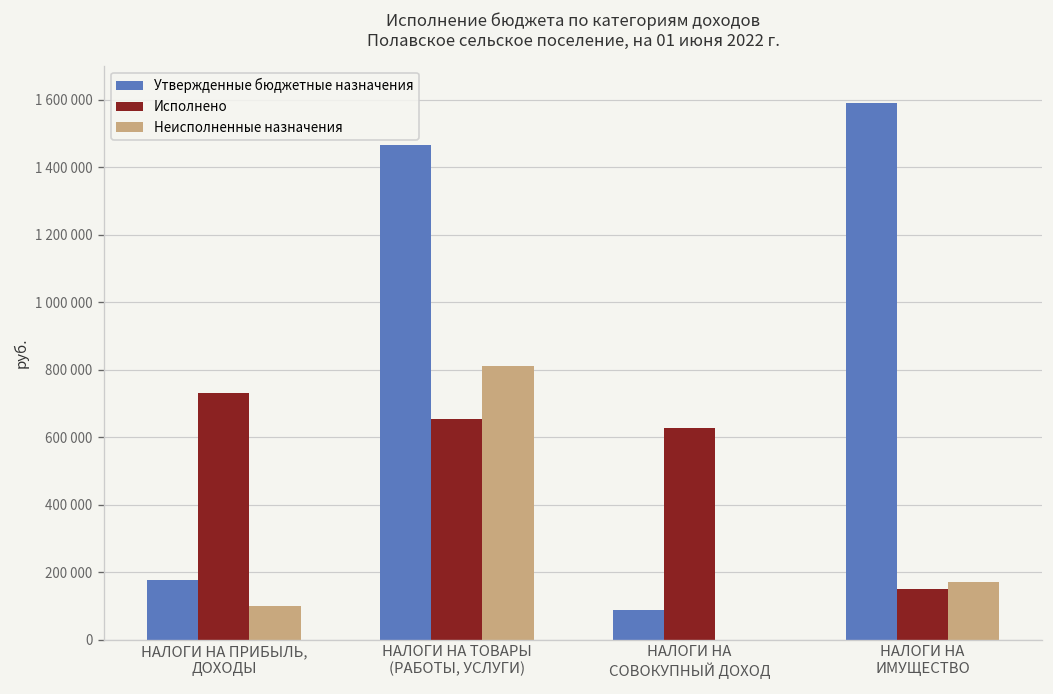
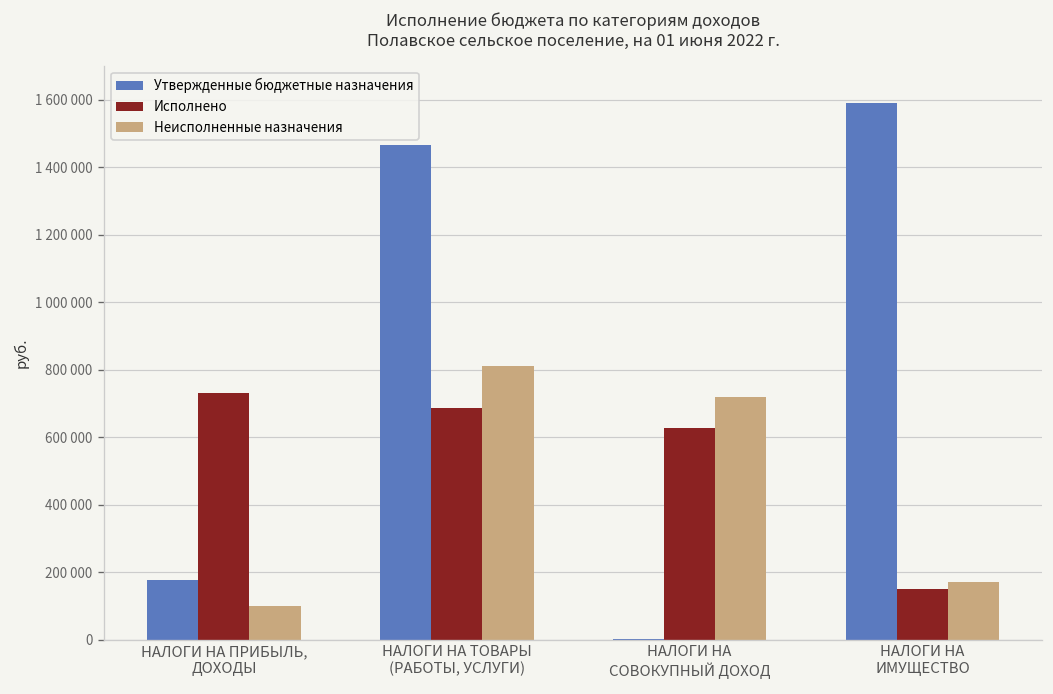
Исполнено, НАЛОГИ НА ТОВАРЫ (РАБОТЫ, УСЛУГИ): 660000 -> 690000
Утвержденные бюджетные назначения, НАЛОГИ НА СОВОКУПНЫЙ ДОХОД: 90000 -> 0
Неисполненные назначения, НАЛОГИ НА СОВОКУПНЫЙ ДОХОД: 0 -> 720000
